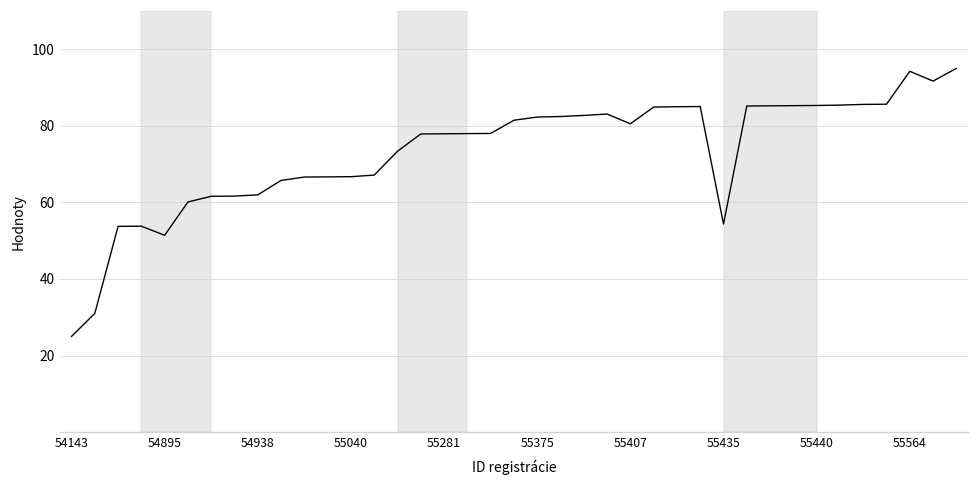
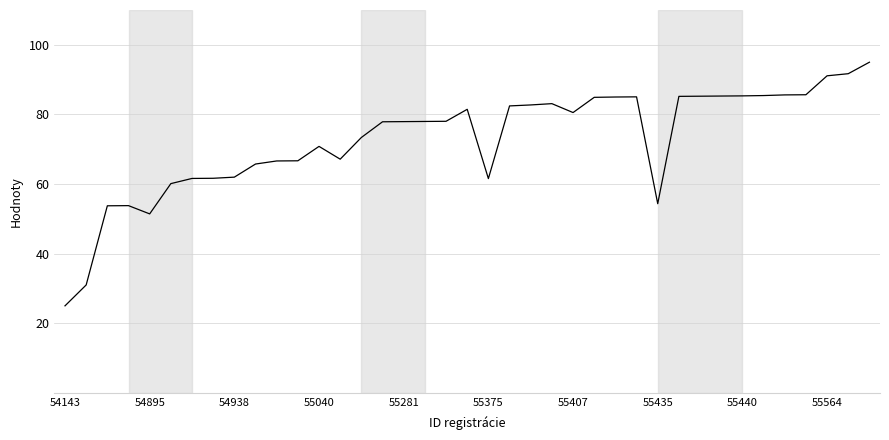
55040: 67 -> 71
55375: 82 -> 62
55564: 94 -> 91
